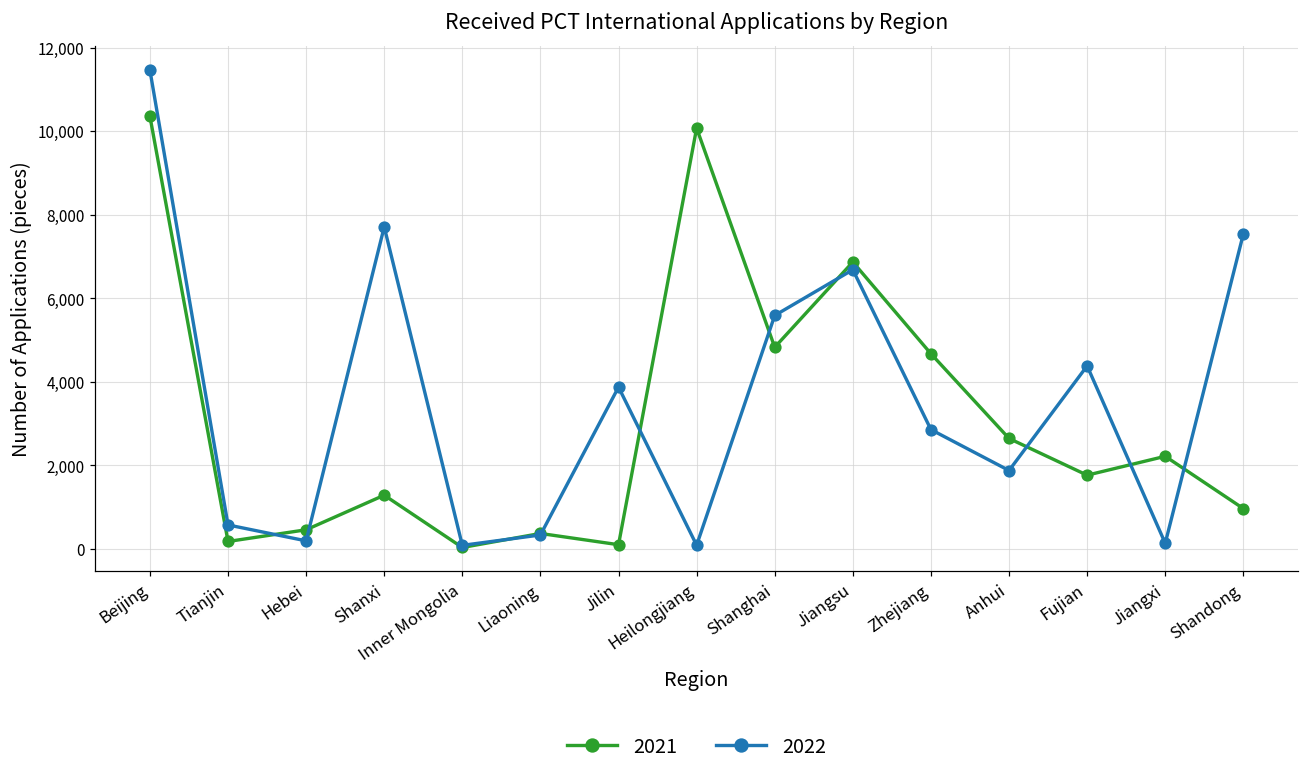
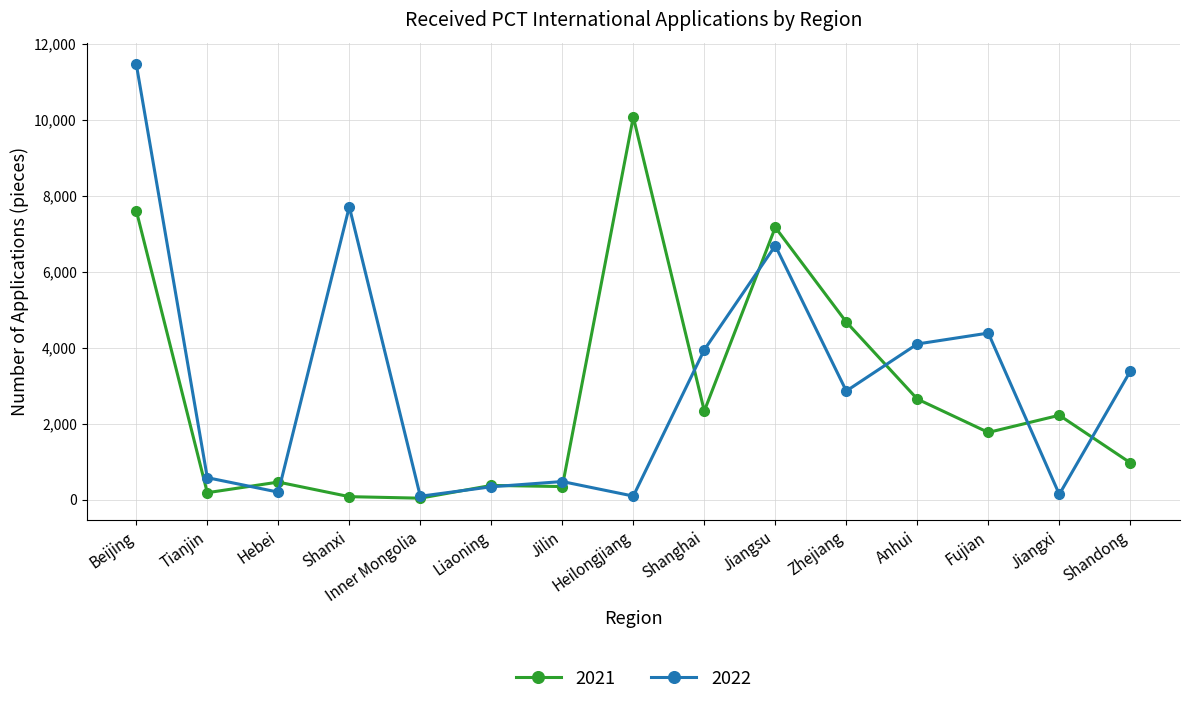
2021, Beijing: 10,400 -> 7,600
2021, Shanxi: 1,300 -> 100
2021, Jilin: 100 -> 300
2022, Jilin: 3,900 -> 500
2021, Shanghai: 4,800 -> 2,300
2022, Shanghai: 5,600 -> 3,900
2021, Jiangsu: 6,900 -> 7,200
2022, Anhui: 1,900 -> 4,100
2022, Shandong: 7,500 -> 3,400
